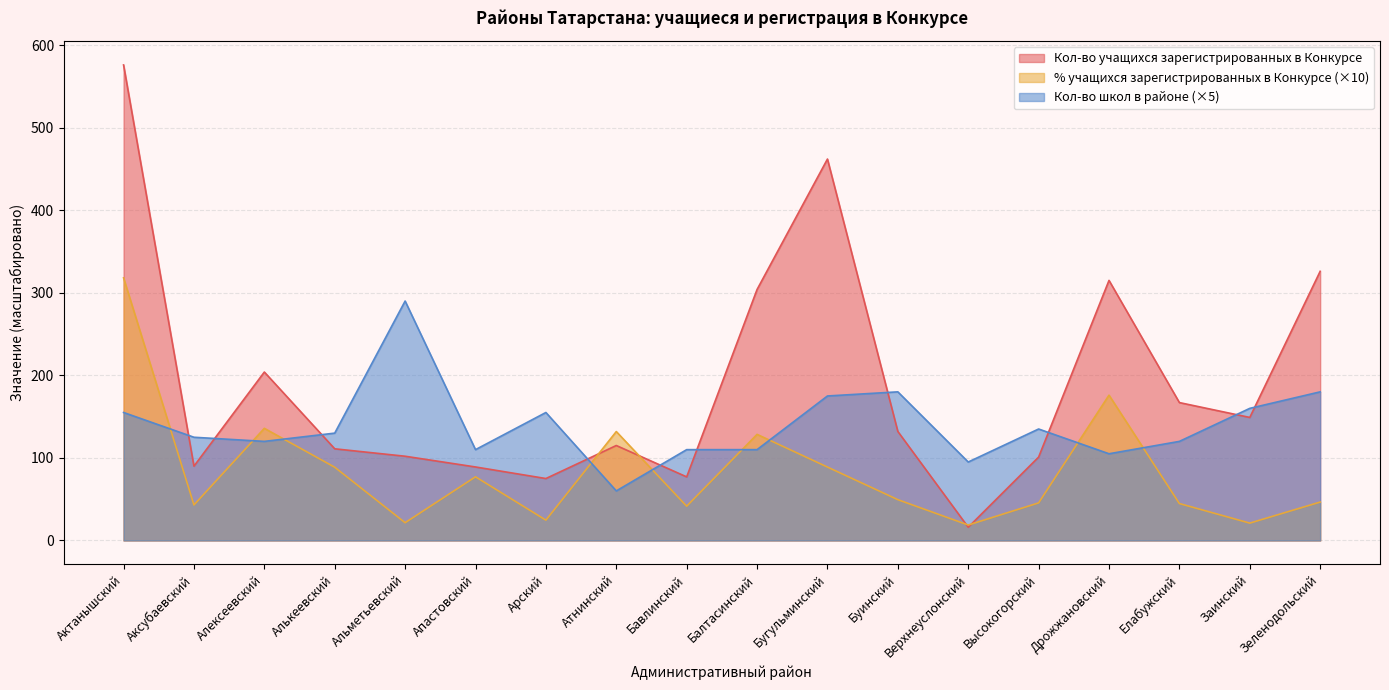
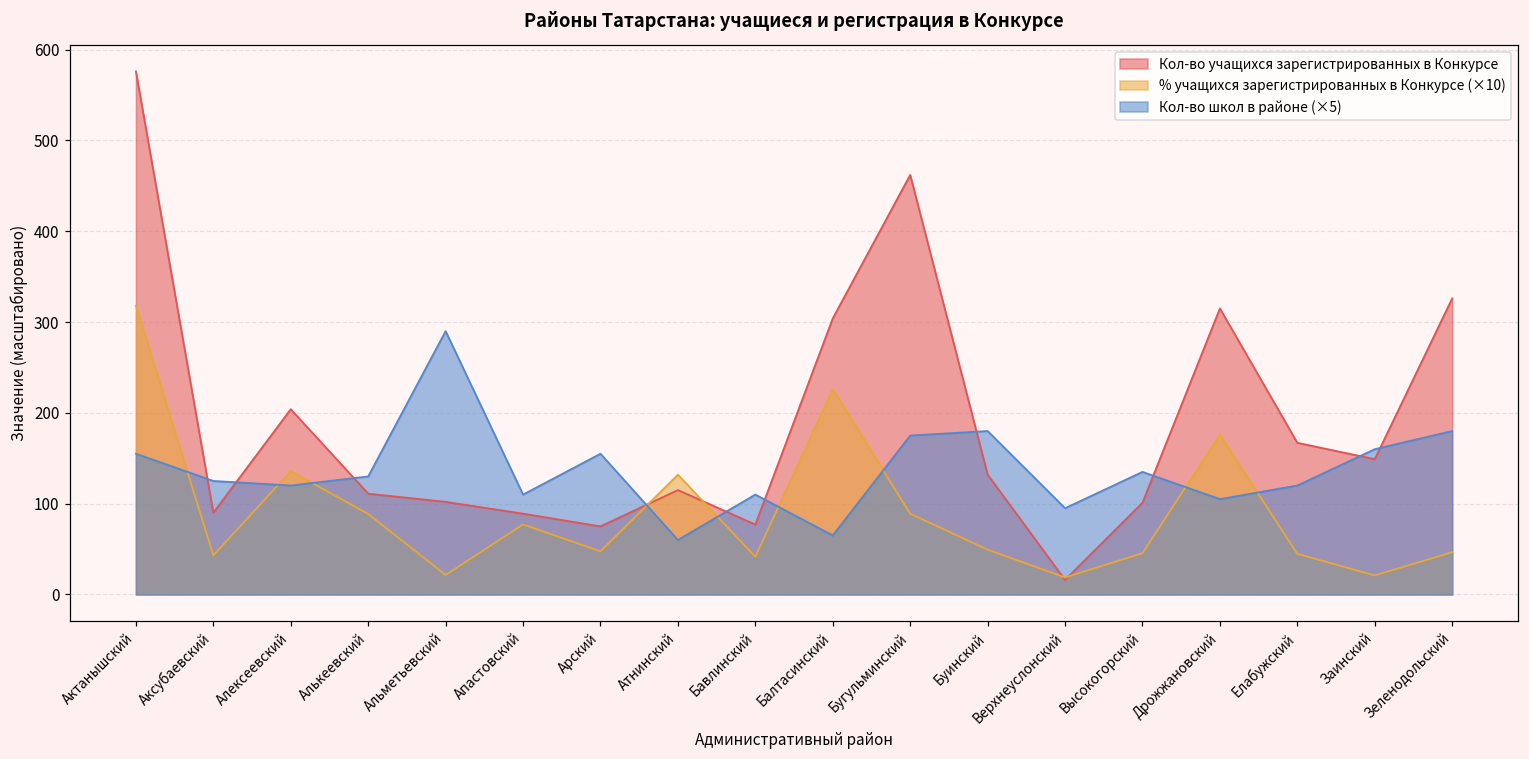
% учащихся зарегистрированных в Конкурсе (×10), Арский: 20 -> 50
% учащихся зарегистрированных в Конкурсе (×10), Балтасинский: 130 -> 230
Кол-во школ в районе (×5), Балтасинский: 110 -> 70
